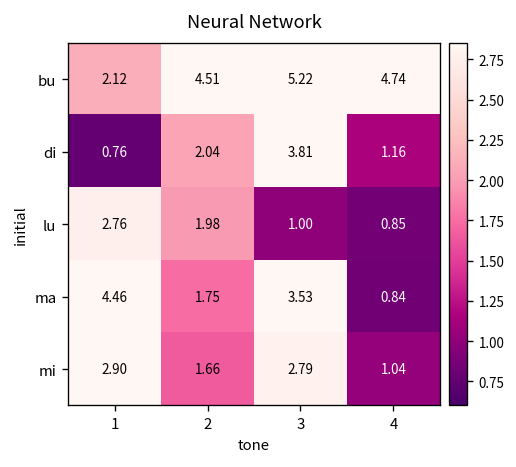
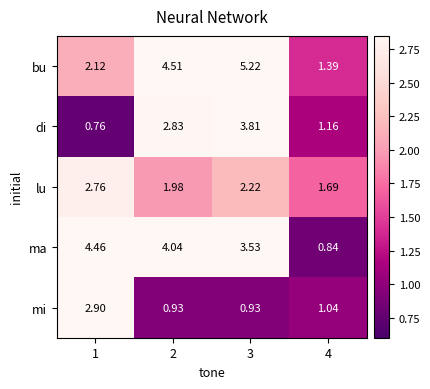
bu, 4: 4.74 -> 1.39
di, 2: 2.04 -> 2.83
lu, 3: 1.00 -> 2.22
lu, 4: 0.85 -> 1.69
ma, 2: 1.75 -> 4.04
mi, 2: 1.66 -> 0.93
mi, 3: 2.79 -> 0.93
